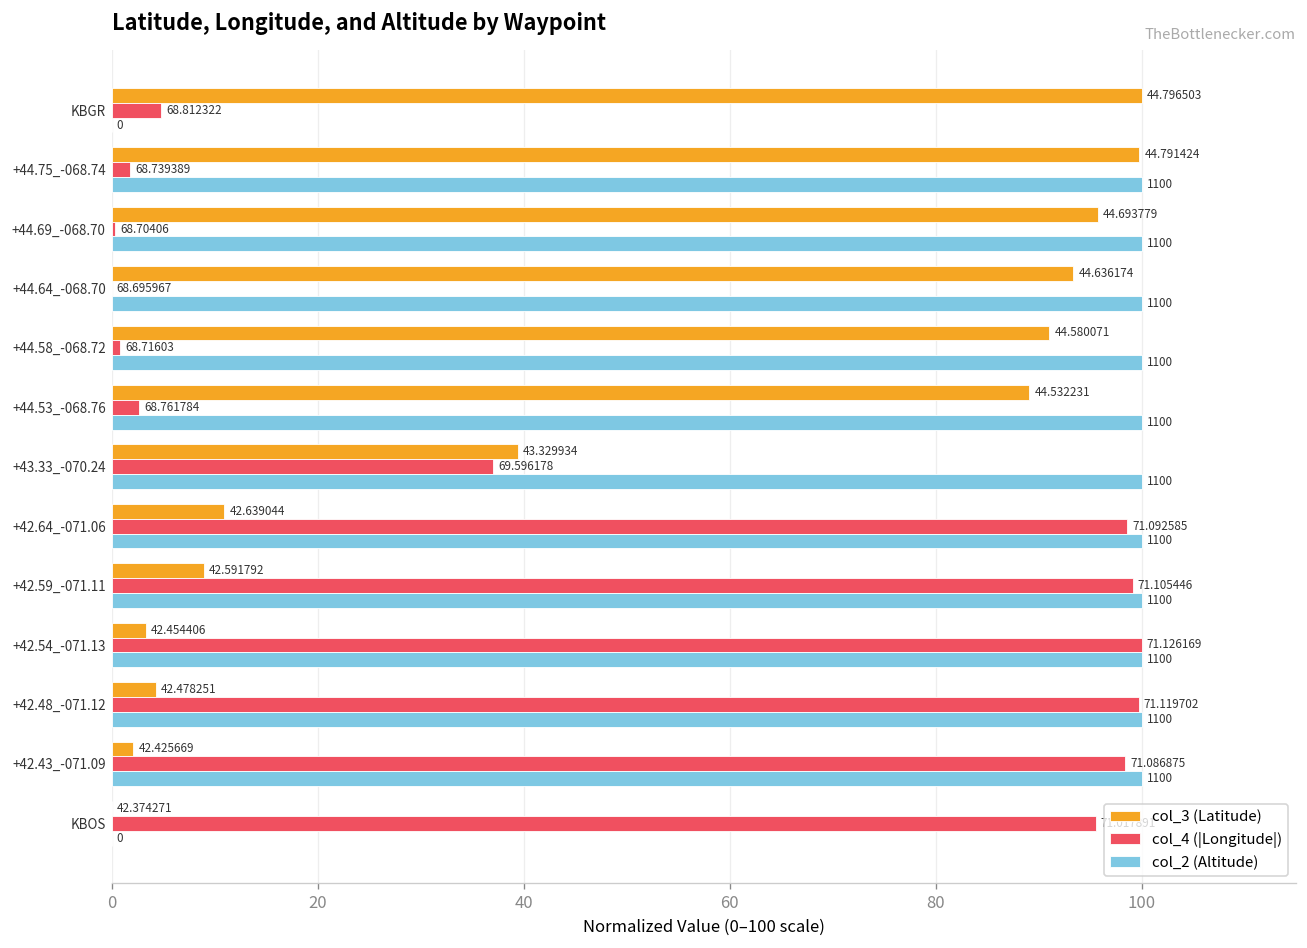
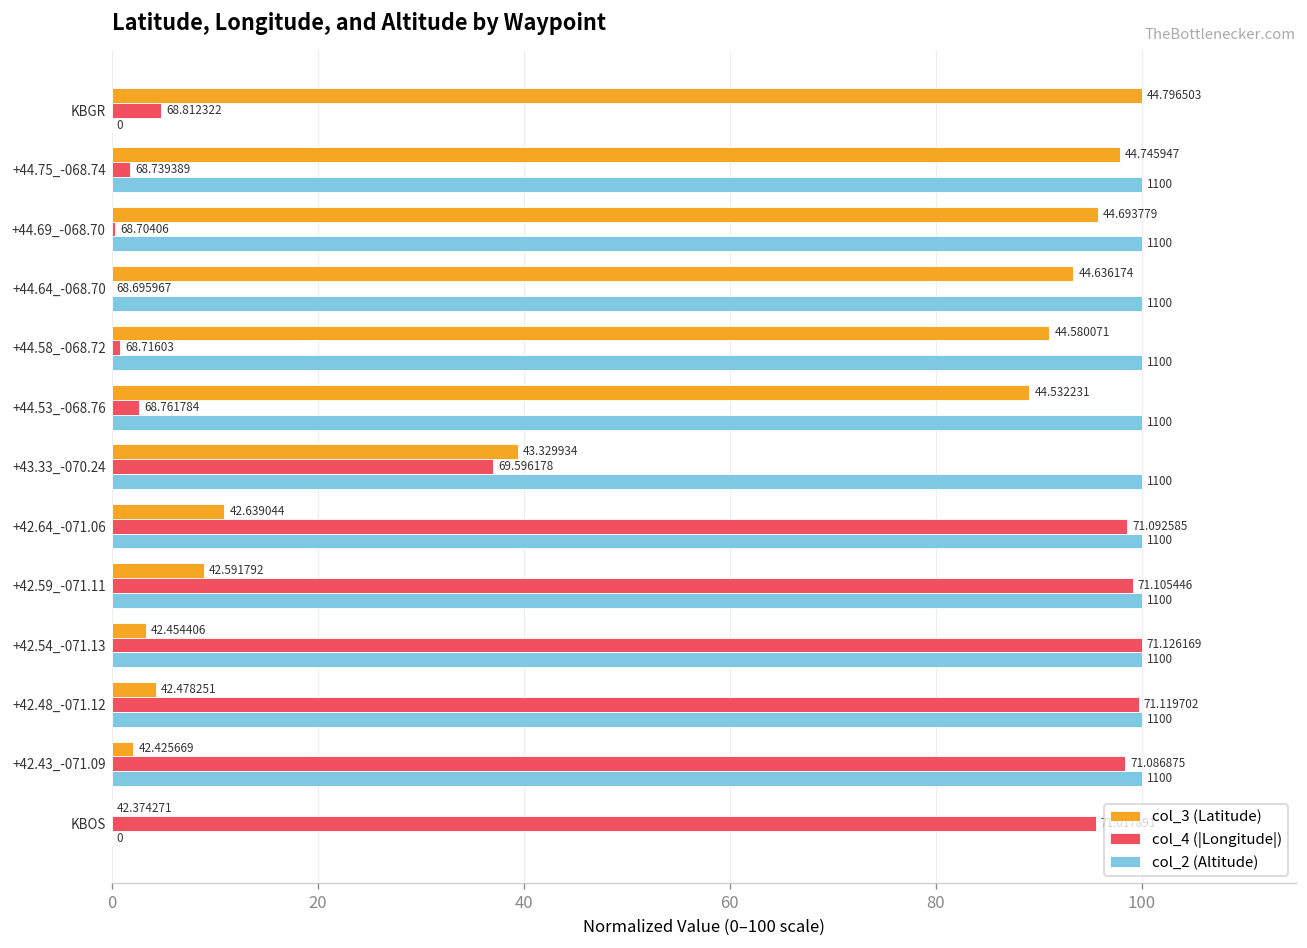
col_3 (Latitude), +44.75_-068.74: 44.791424 -> 44.745947
